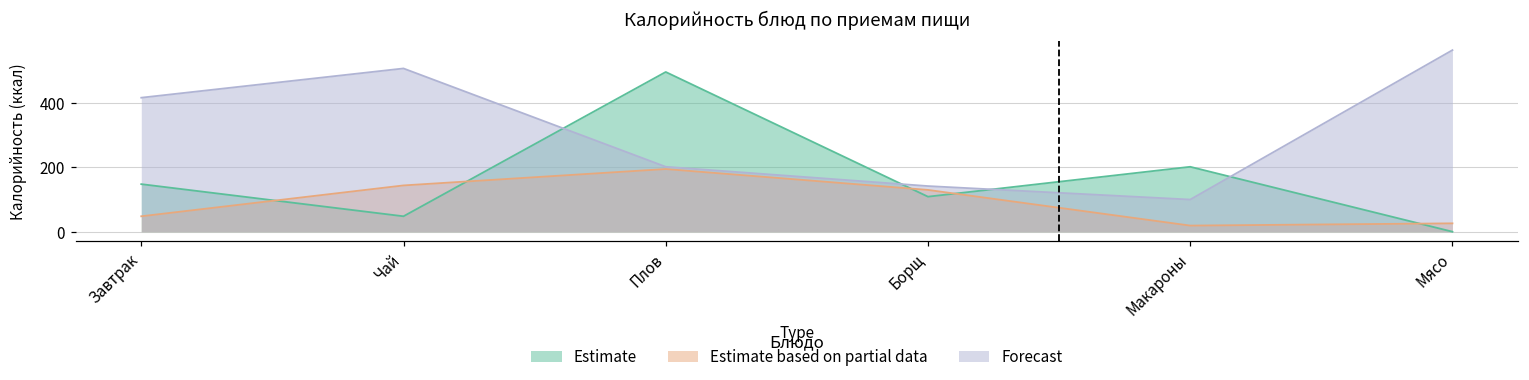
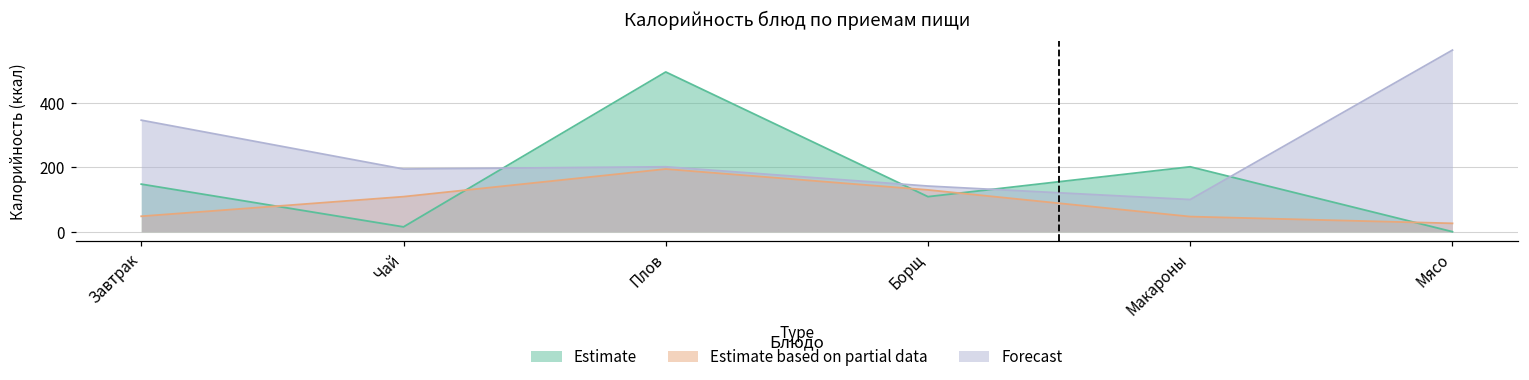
Forecast, Завтрак: 420 -> 350
Estimate, Чай: 50 -> 20
Estimate based on partial data, Чай: 140 -> 110
Forecast, Чай: 510 -> 200
Estimate based on partial data, Макароны: 20 -> 50
